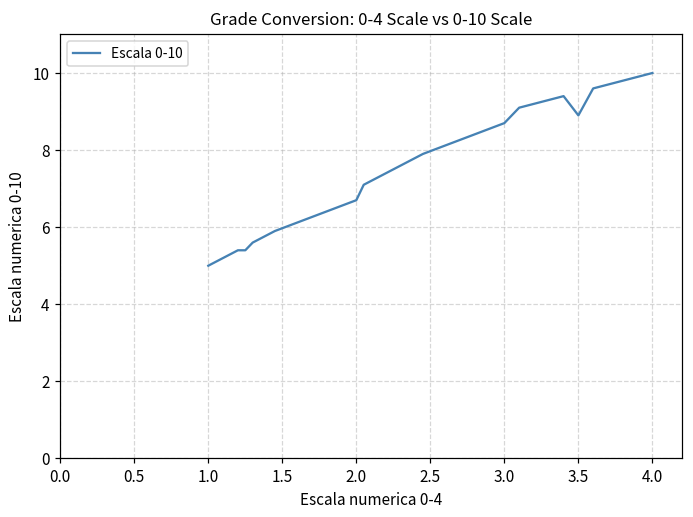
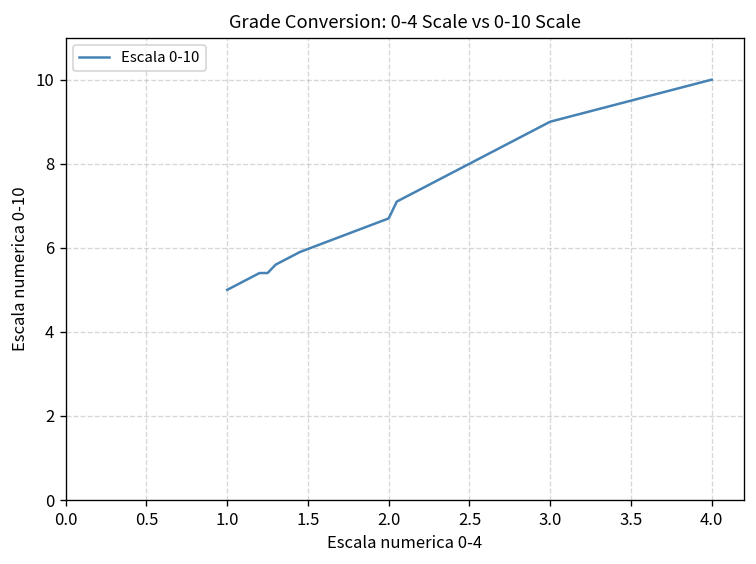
3.0: 8.7 -> 9.0
3.5: 8.9 -> 9.5
